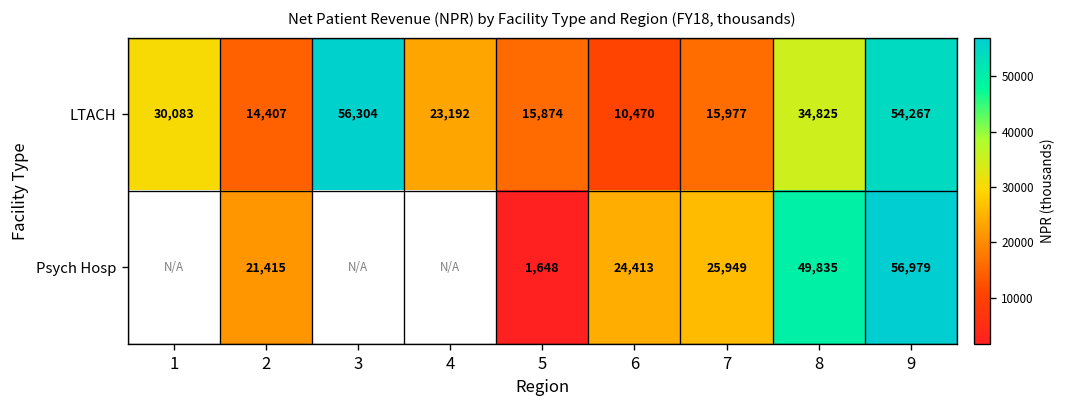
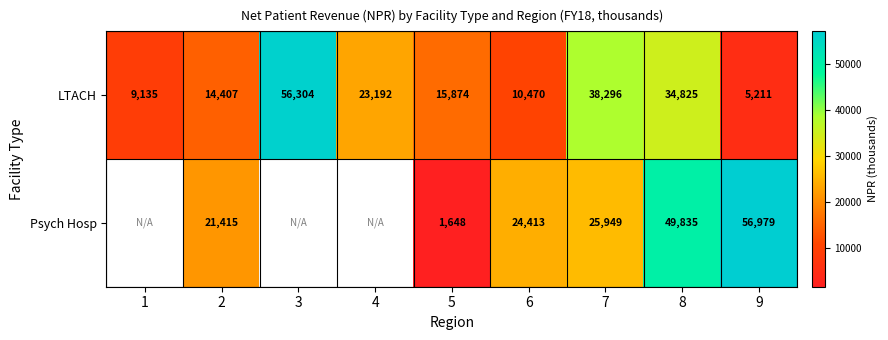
LTACH, 1: 30,083 -> 9,135
LTACH, 7: 15,977 -> 38,296
LTACH, 9: 54,267 -> 5,211
